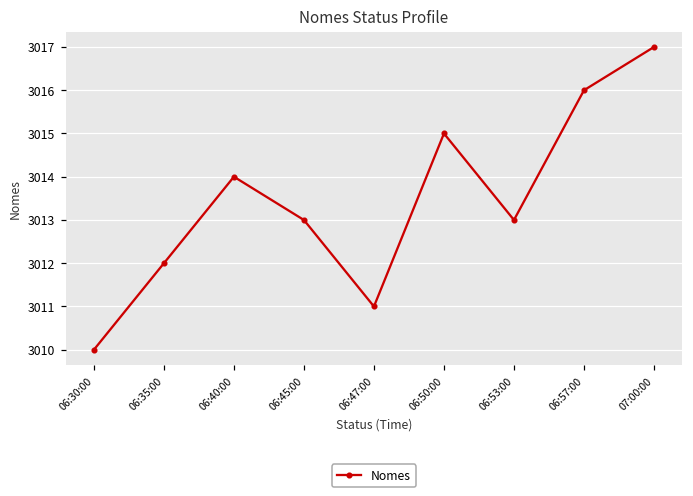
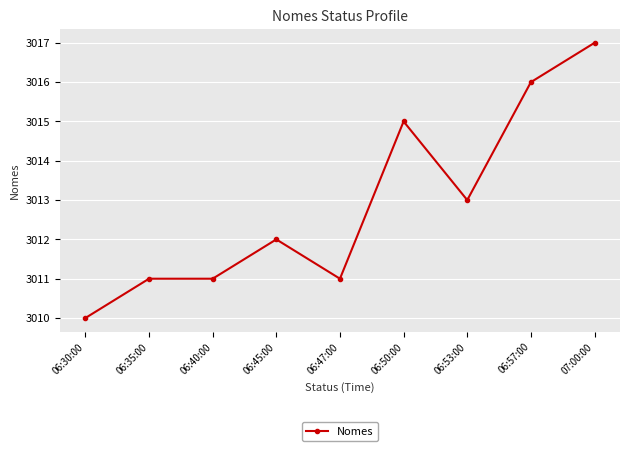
06:35:00: 3012 -> 3011
06:40:00: 3014 -> 3011
06:45:00: 3013 -> 3012
